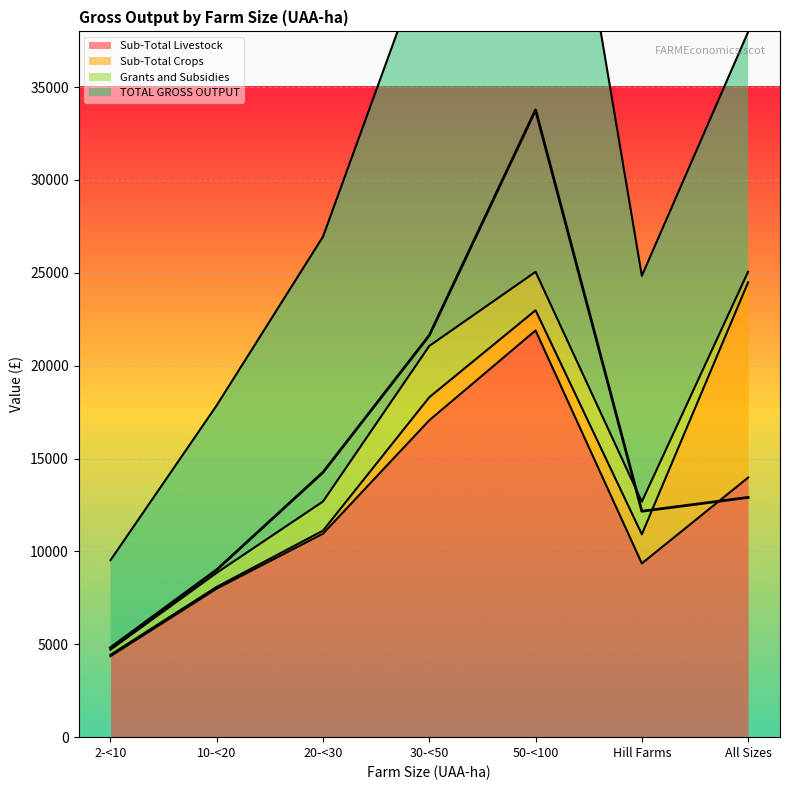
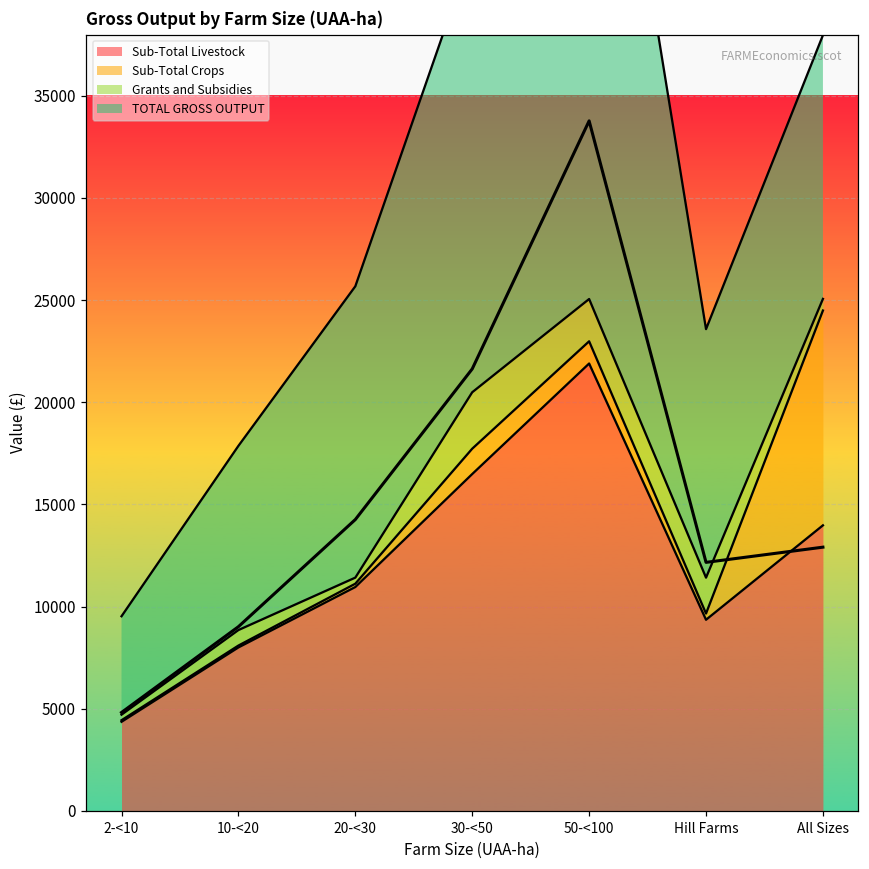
Grants and Subsidies, 20-<30: 1600 -> 300
Sub-Total Livestock, 30-<50: 17100 -> 16500
Sub-Total Crops, Hill Farms: 1600 -> 300
